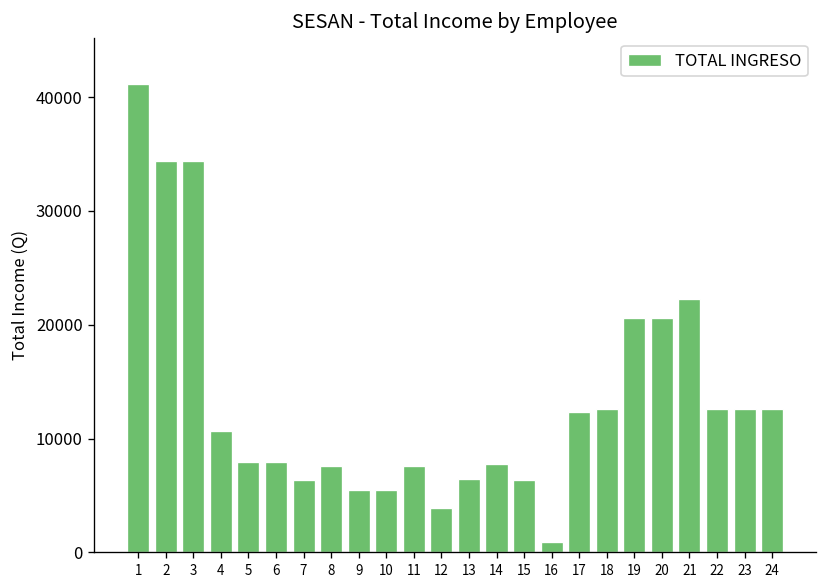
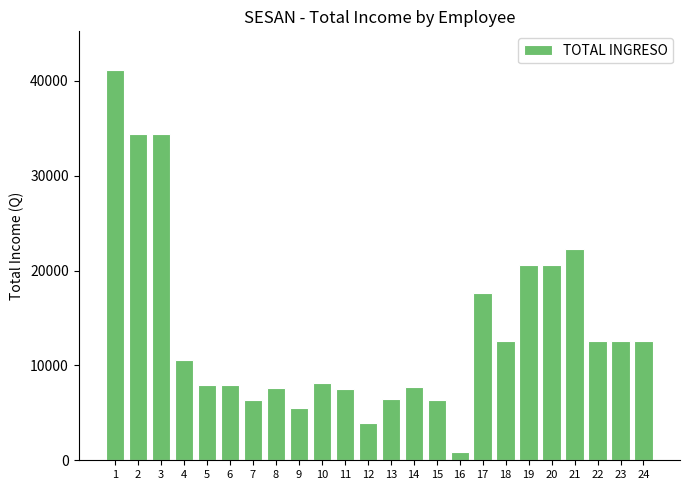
10: 5000 -> 8000
17: 12000 -> 18000
